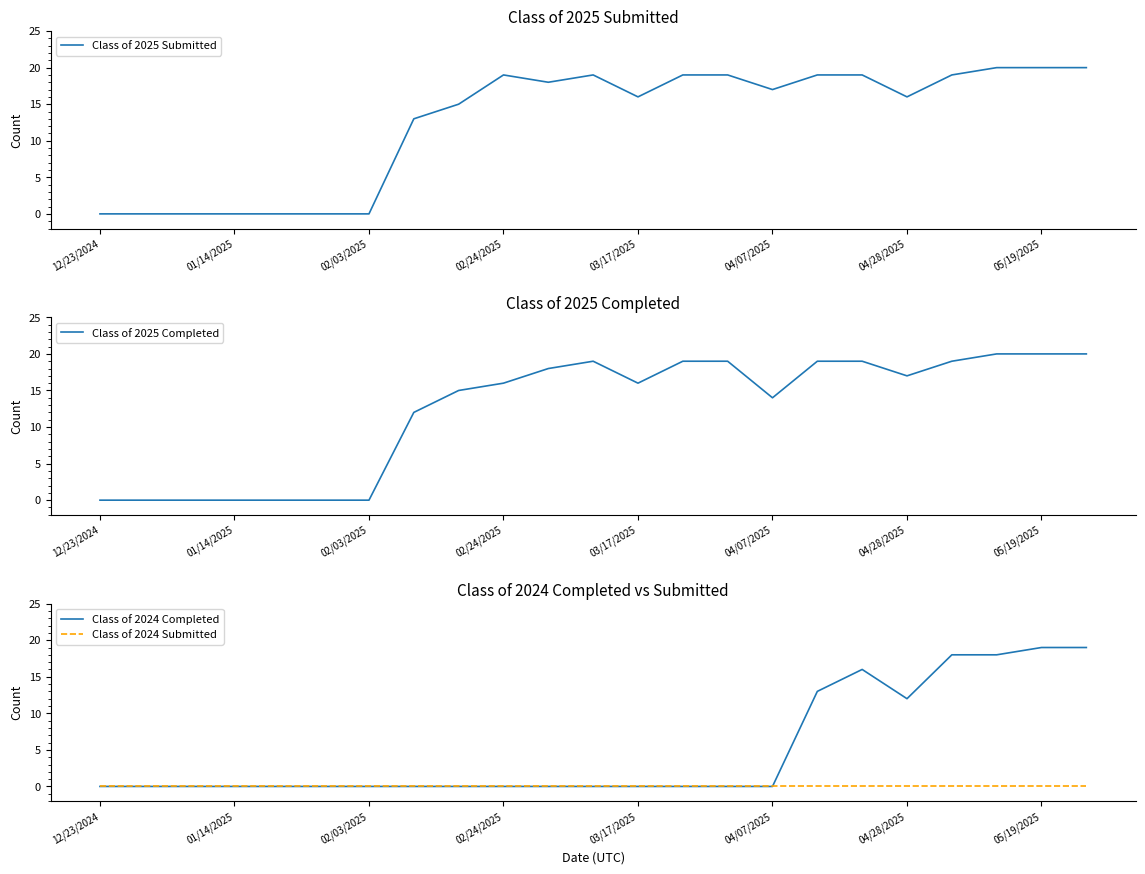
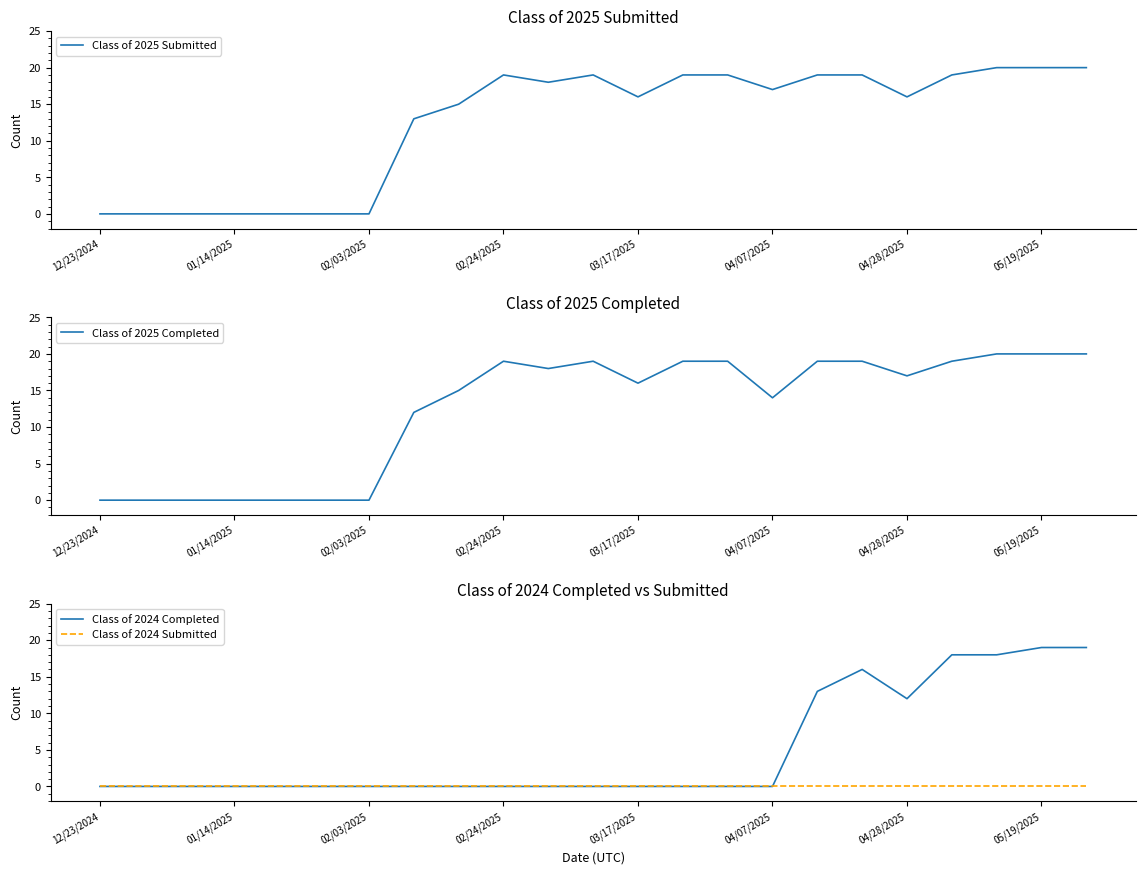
Class of 2025 Completed, 02/24/2025: 16 -> 19
